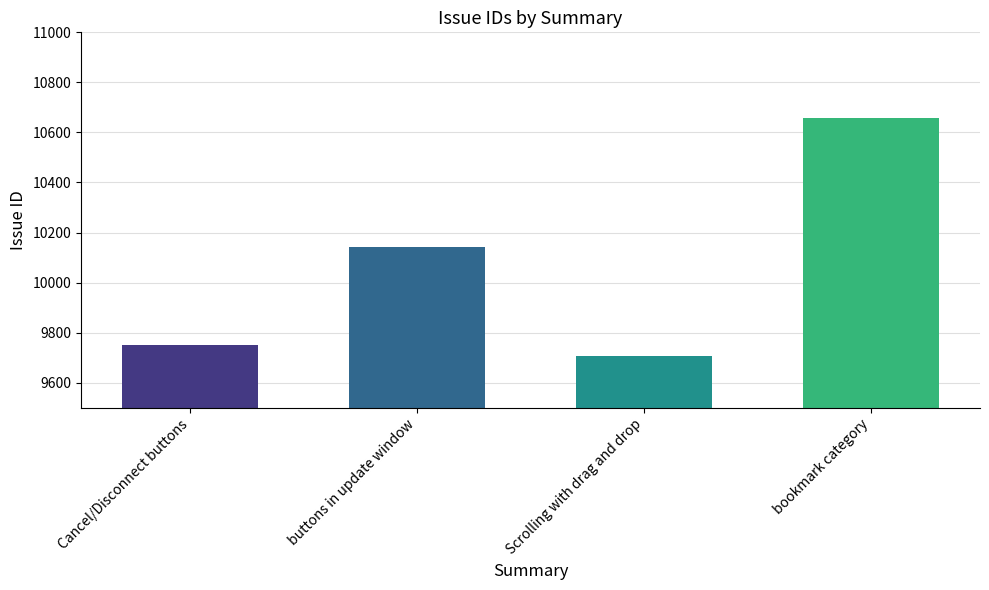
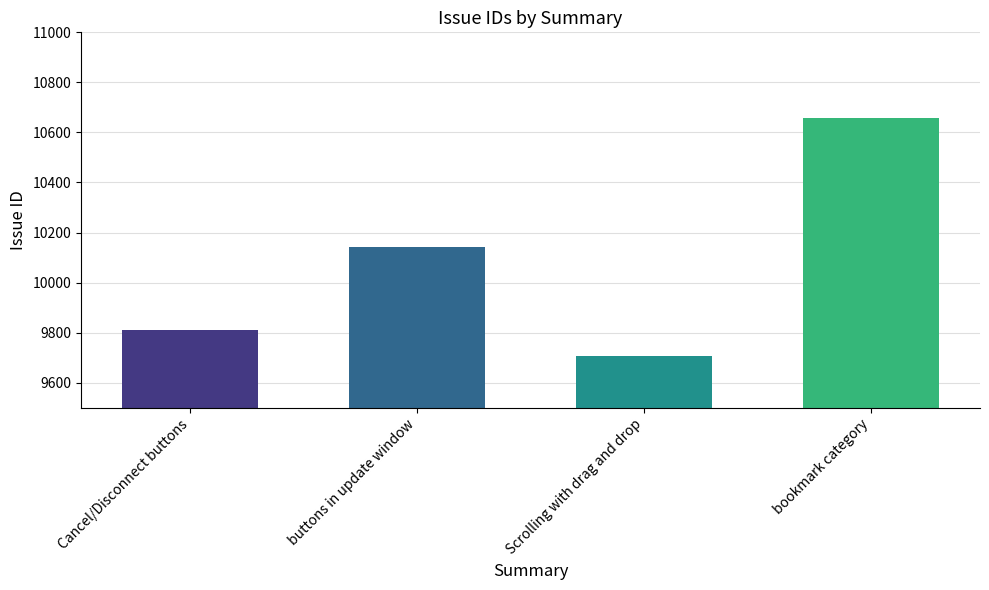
Cancel/Disconnect buttons: 9750 -> 9810
